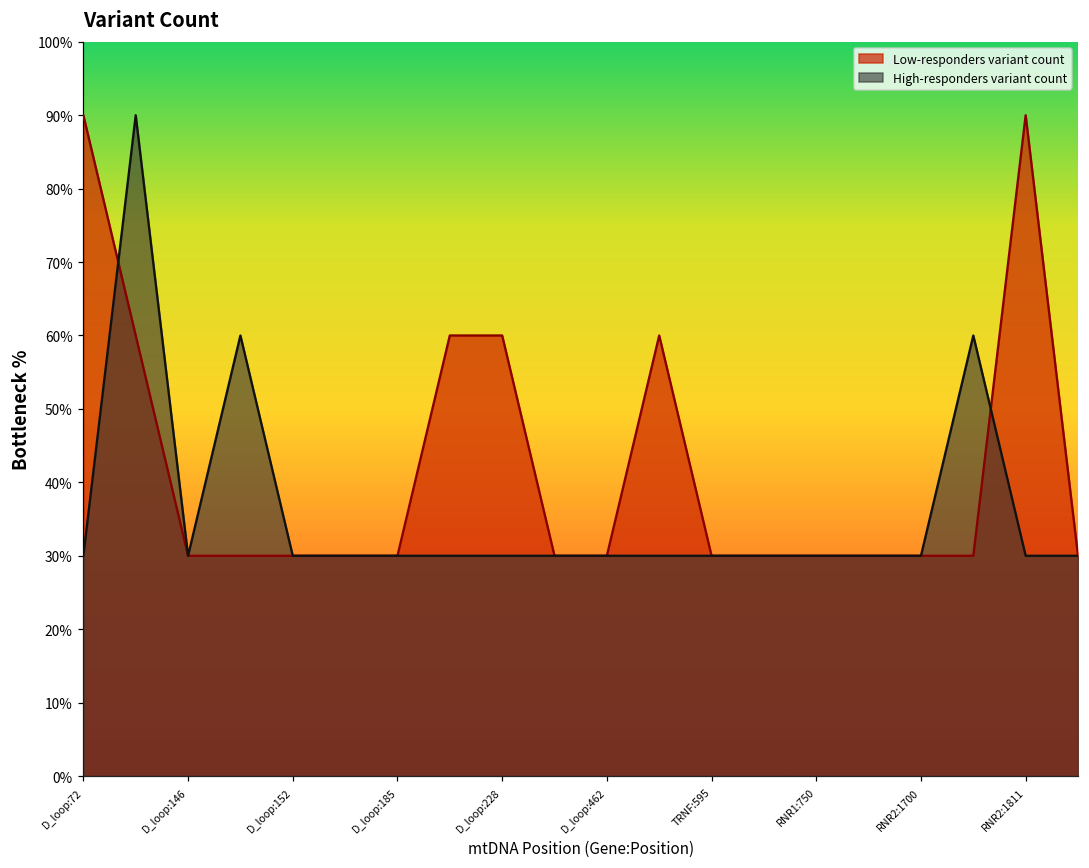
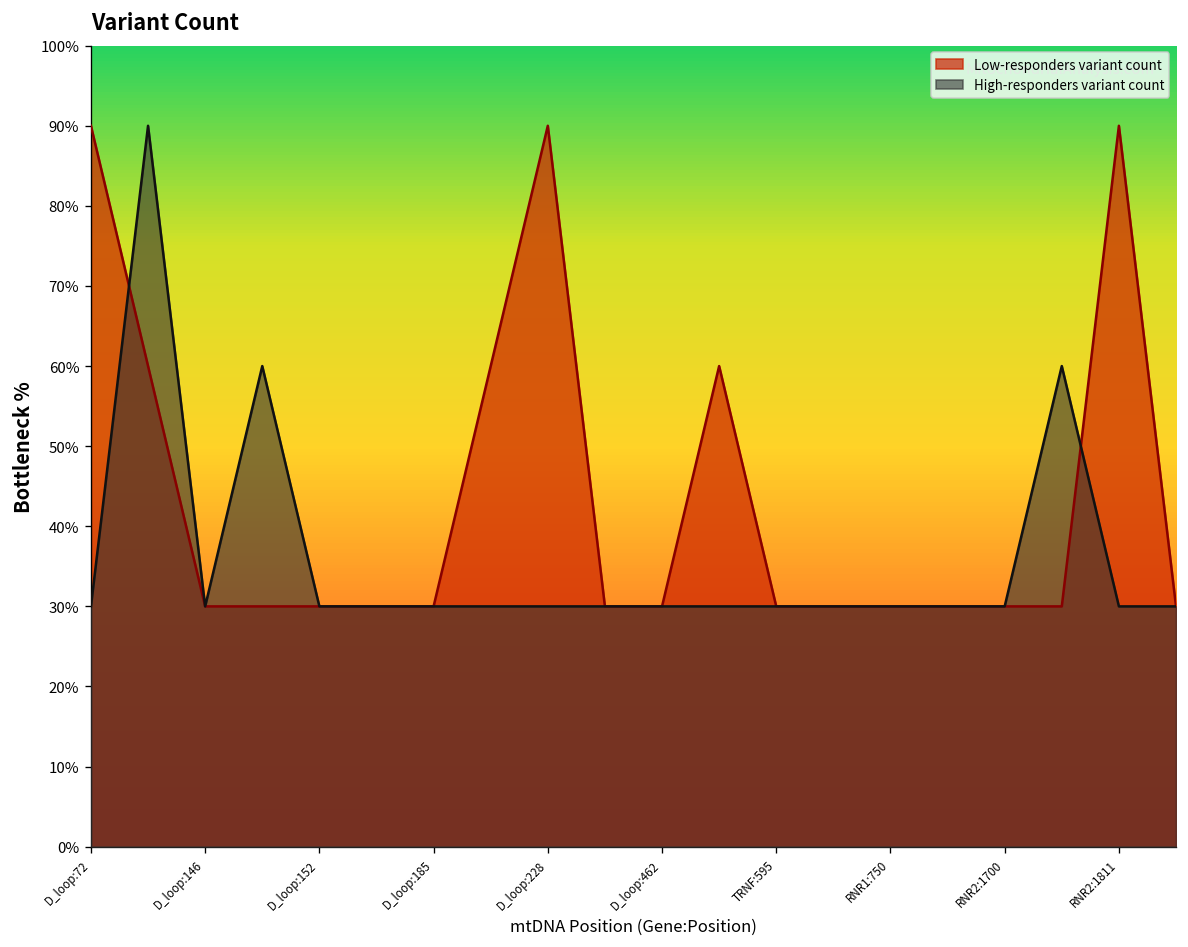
Low-responders variant count, D_loop:228: 60% -> 90%
